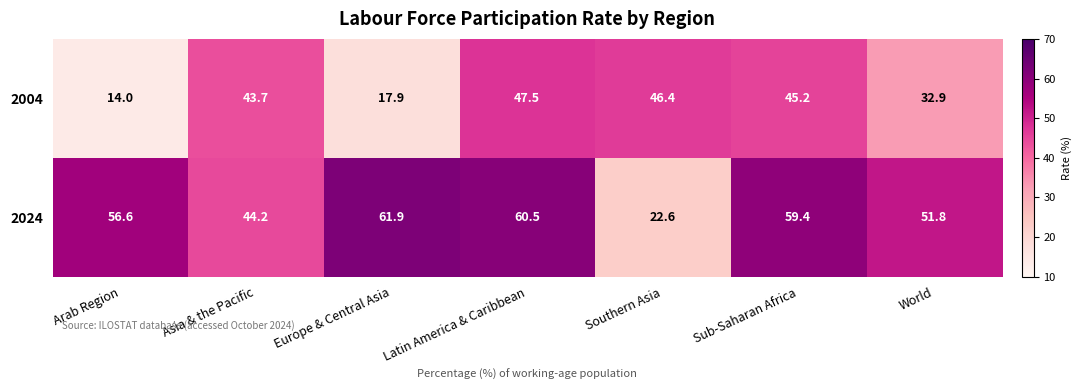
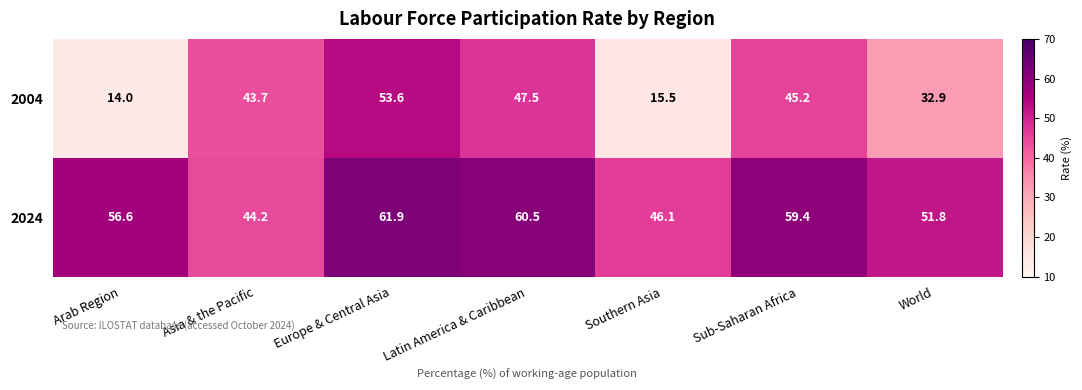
2004, Europe & Central Asia: 17.9 -> 53.6
2004, Southern Asia: 46.4 -> 15.5
2024, Southern Asia: 22.6 -> 46.1
